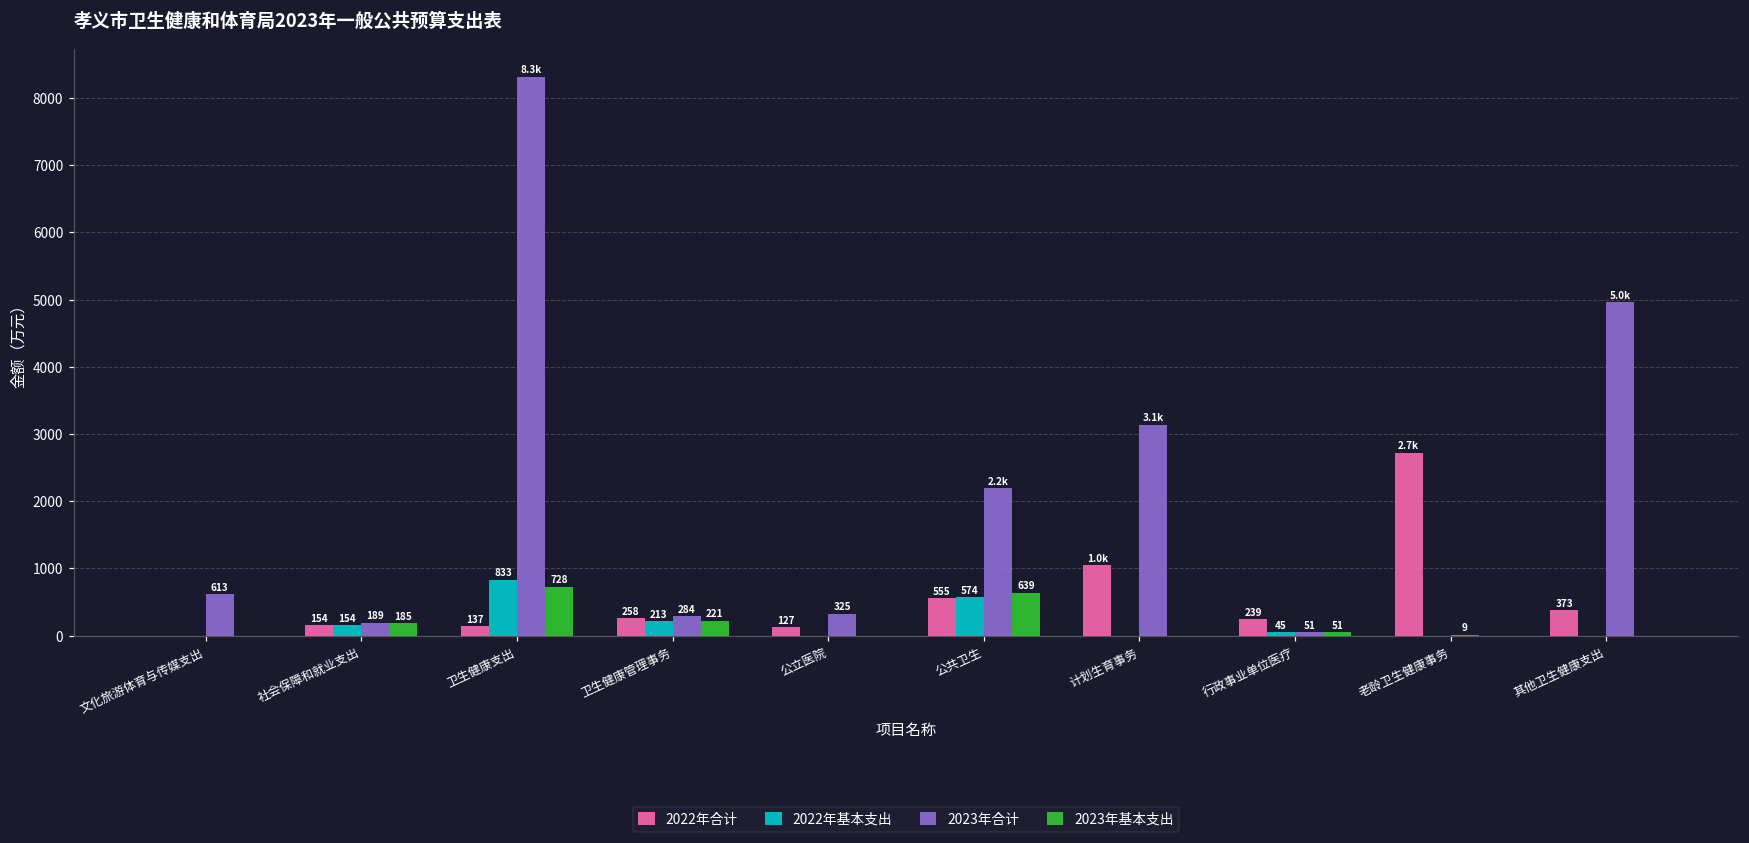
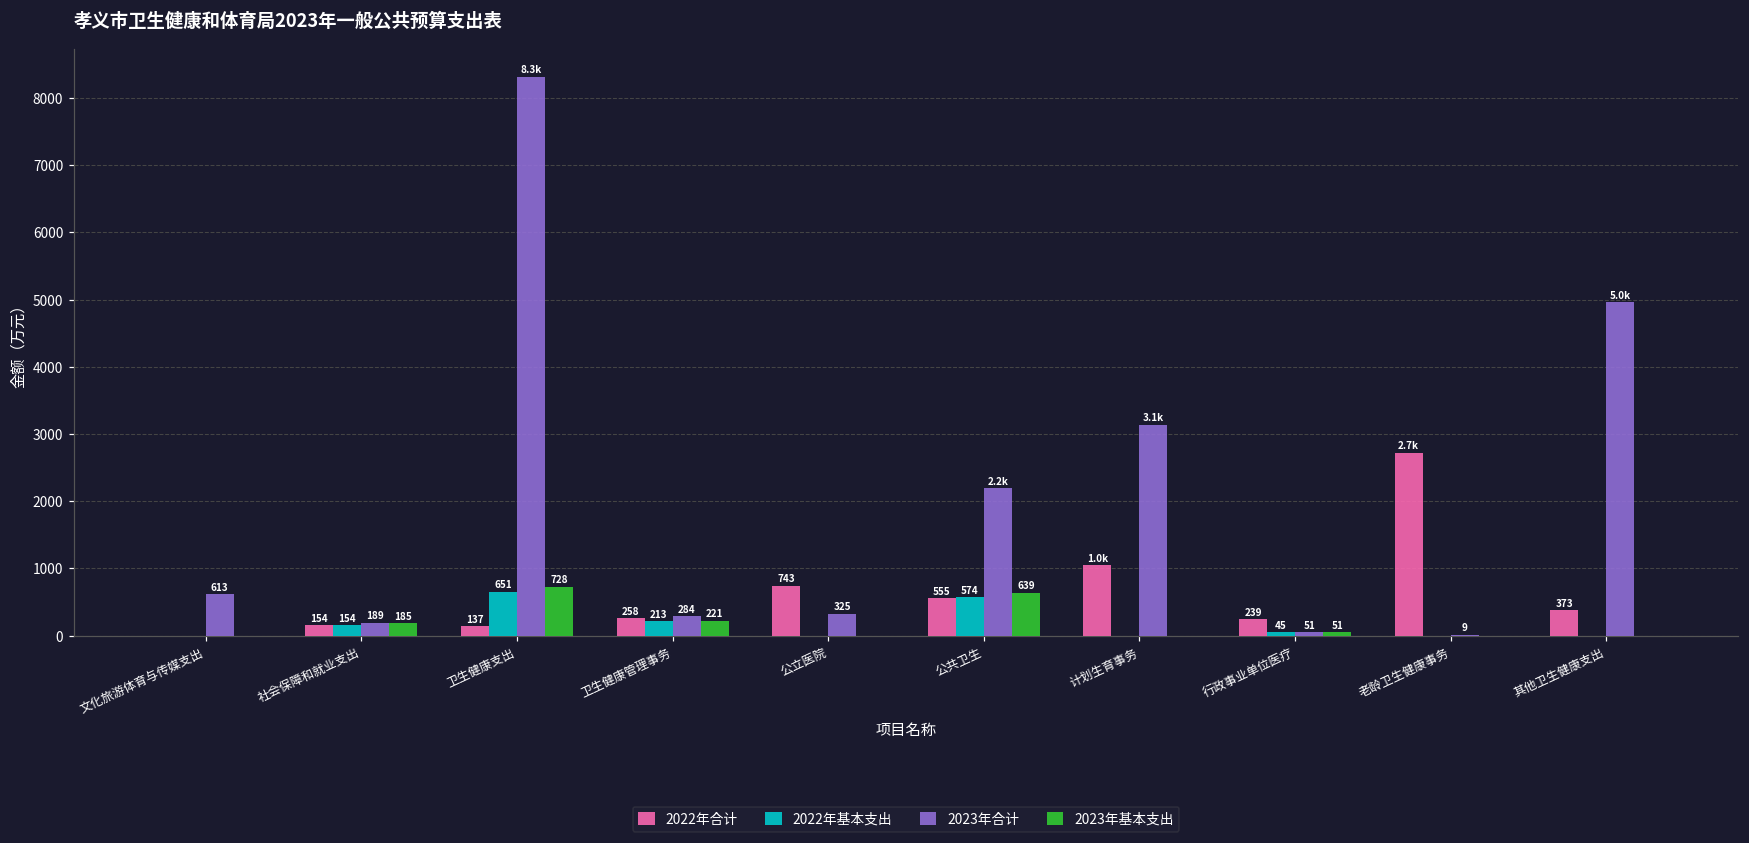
2022年基本支出, 卫生健康支出: 833 -> 651
2022年合计, 公立医院: 127 -> 743
